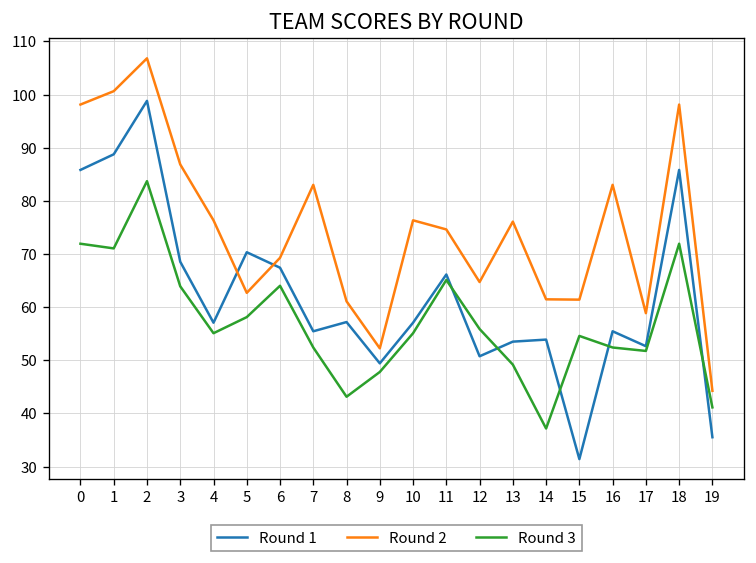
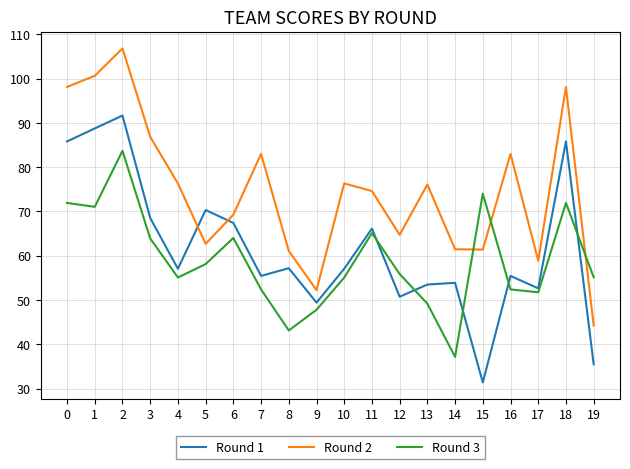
Round 1, 2: 99 -> 92
Round 3, 15: 55 -> 74
Round 3, 19: 41 -> 55
